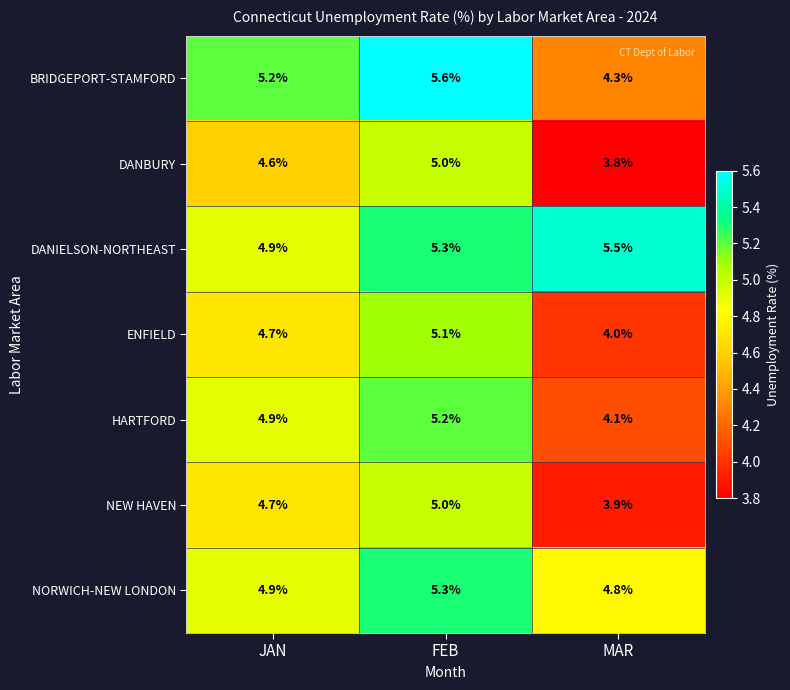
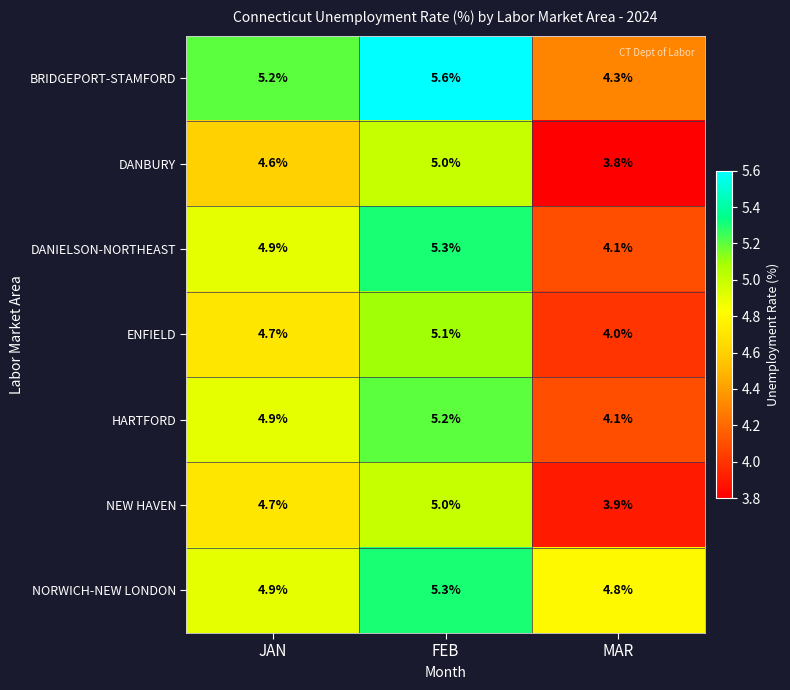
DANIELSON-NORTHEAST, MAR: 5.5% -> 4.1%
